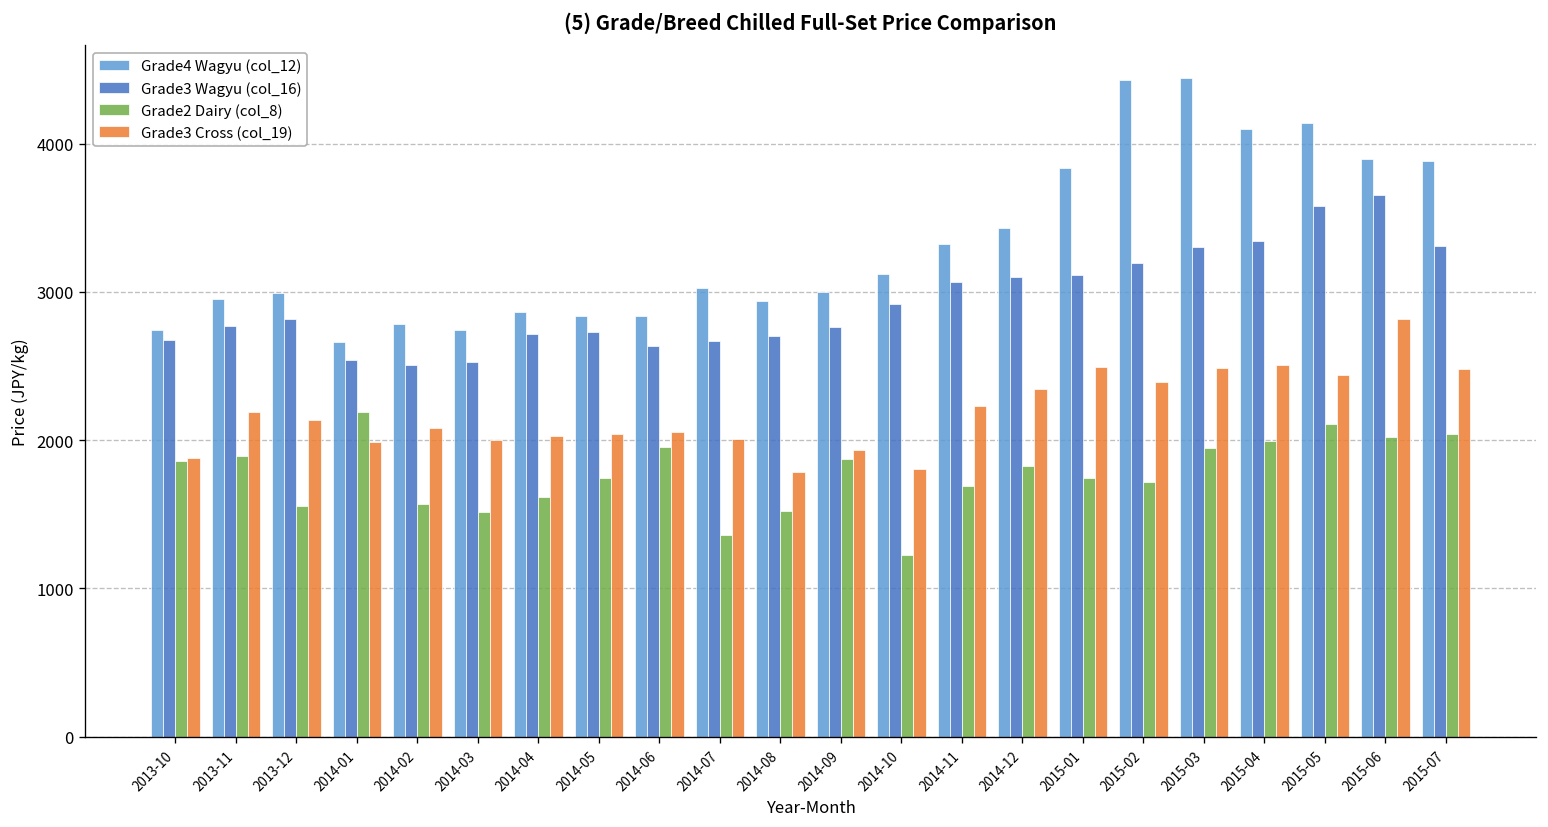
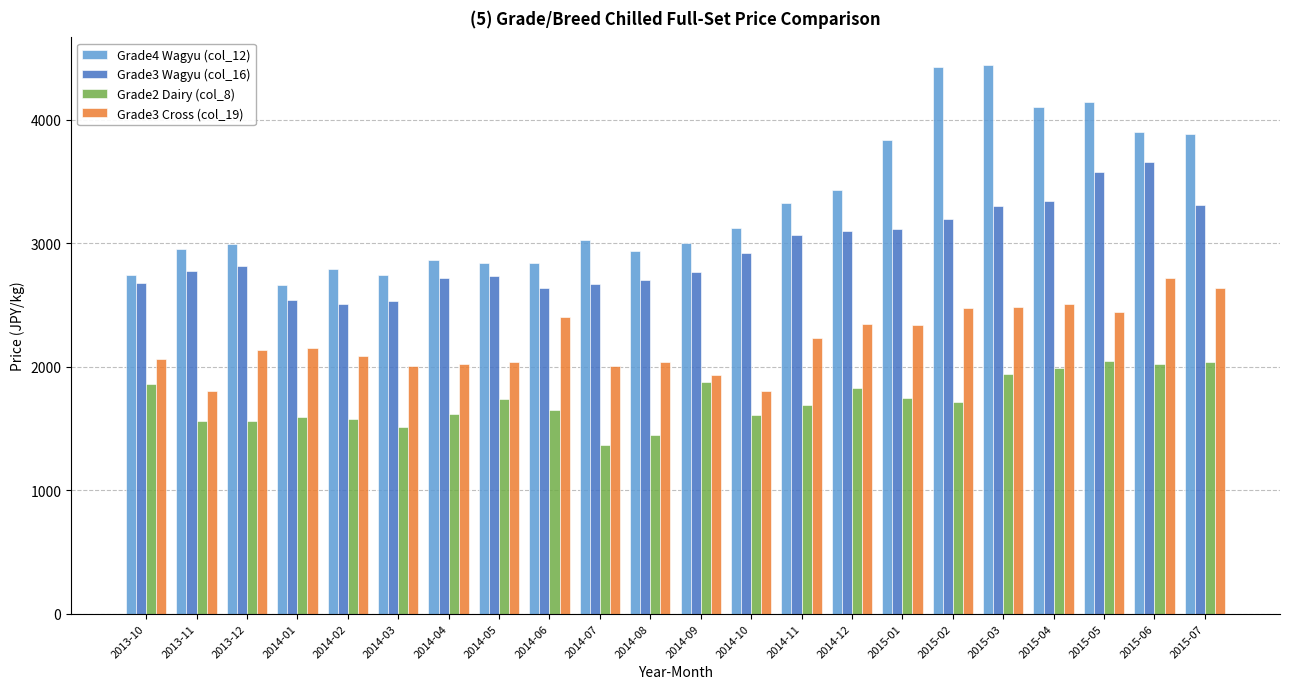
Grade3 Cross (col_19), 2013-10: 1880 -> 2060
Grade2 Dairy (col_8), 2013-11: 1900 -> 1560
Grade3 Cross (col_19), 2013-11: 2190 -> 1800
Grade2 Dairy (col_8), 2014-01: 2190 -> 1590
Grade3 Cross (col_19), 2014-01: 1990 -> 2150
Grade2 Dairy (col_8), 2014-06: 1950 -> 1650
Grade3 Cross (col_19), 2014-06: 2060 -> 2400
Grade2 Dairy (col_8), 2014-08: 1520 -> 1450
Grade3 Cross (col_19), 2014-08: 1790 -> 2040
Grade2 Dairy (col_8), 2014-10: 1220 -> 1610
Grade3 Cross (col_19), 2015-01: 2490 -> 2340
Grade3 Cross (col_19), 2015-02: 2390 -> 2480
Grade2 Dairy (col_8), 2015-05: 2110 -> 2040
Grade3 Cross (col_19), 2015-06: 2820 -> 2720
Grade3 Cross (col_19), 2015-07: 2480 -> 2640
